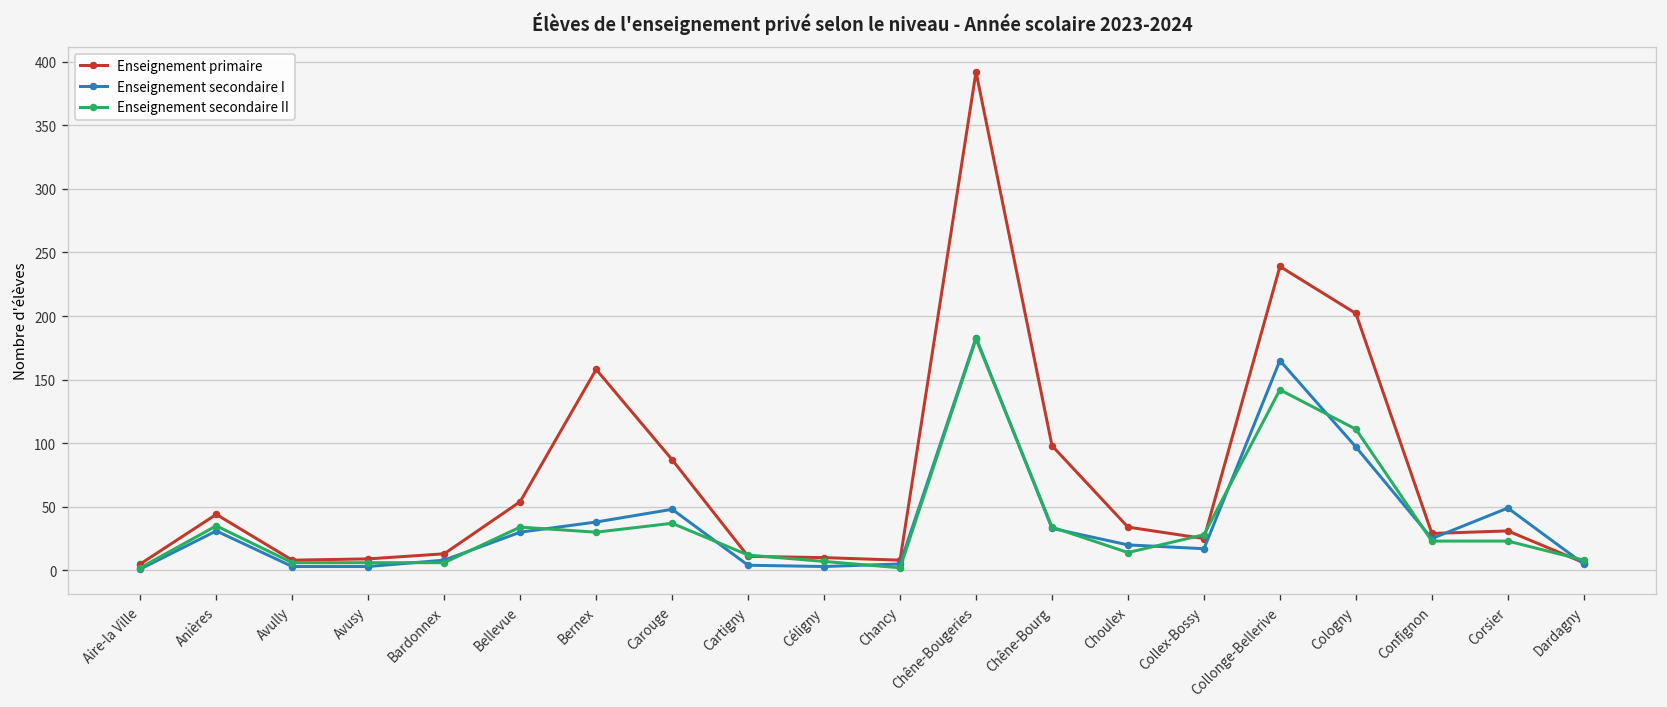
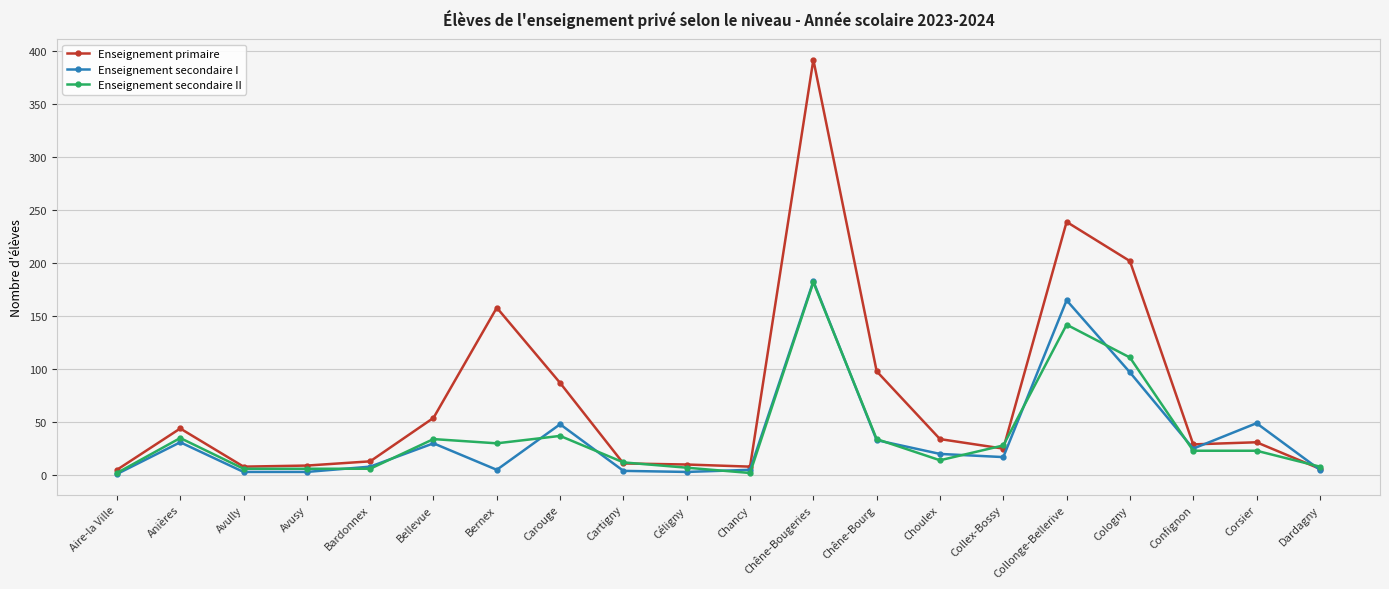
Enseignement secondaire I, Bernex: 38 -> 5
